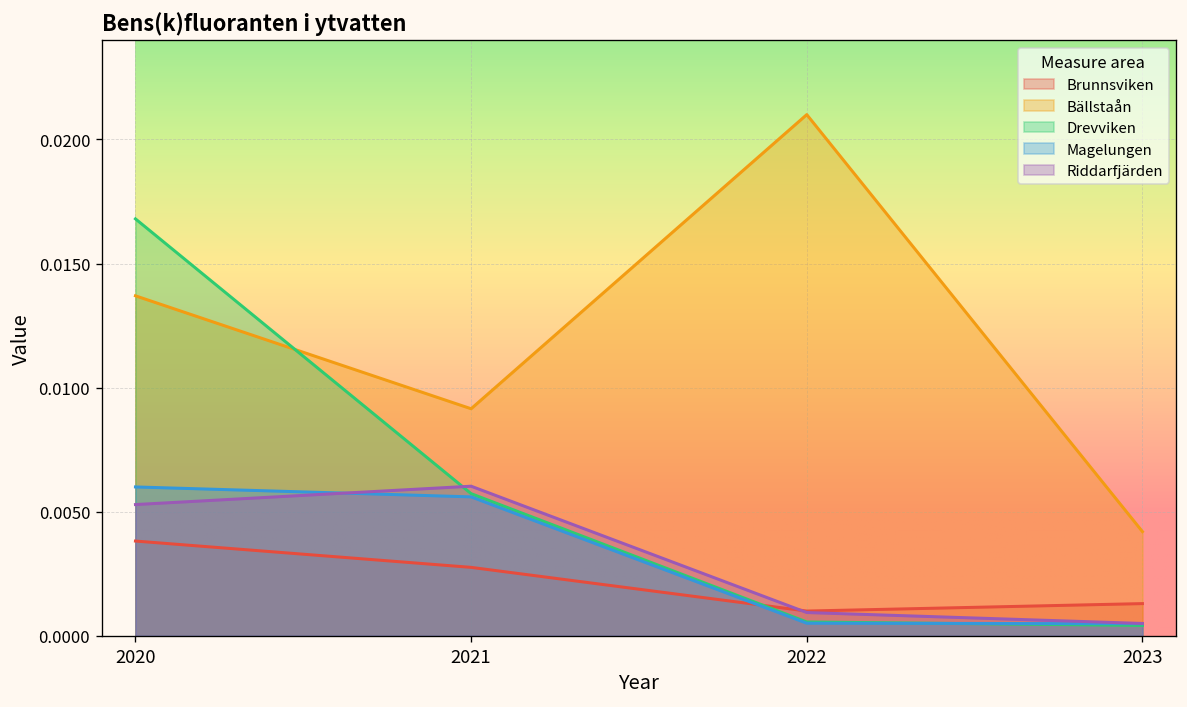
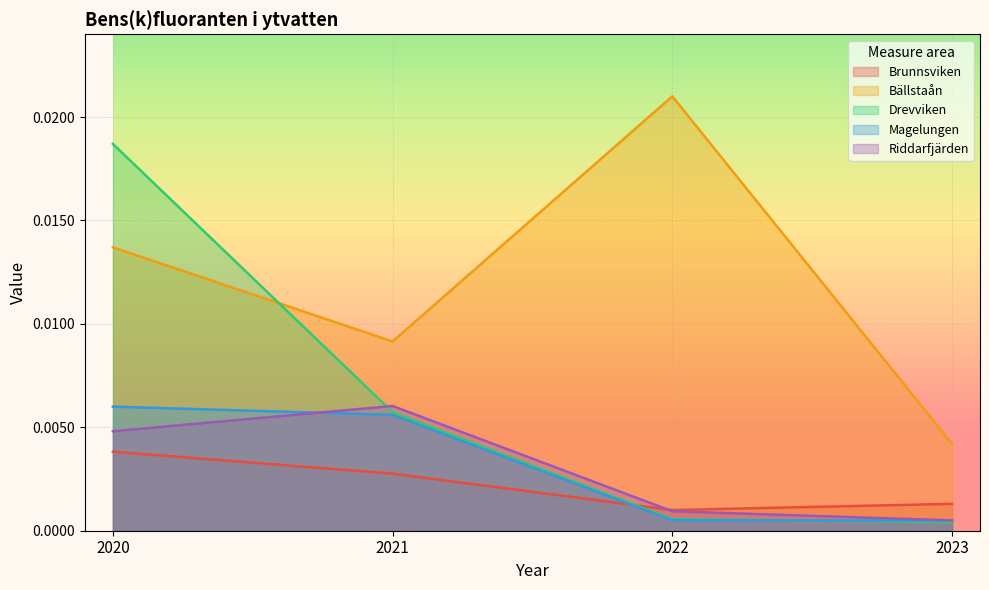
Drevviken, 2020: 0.0168 -> 0.0187
Riddarfjärden, 2020: 0.0053 -> 0.0048
